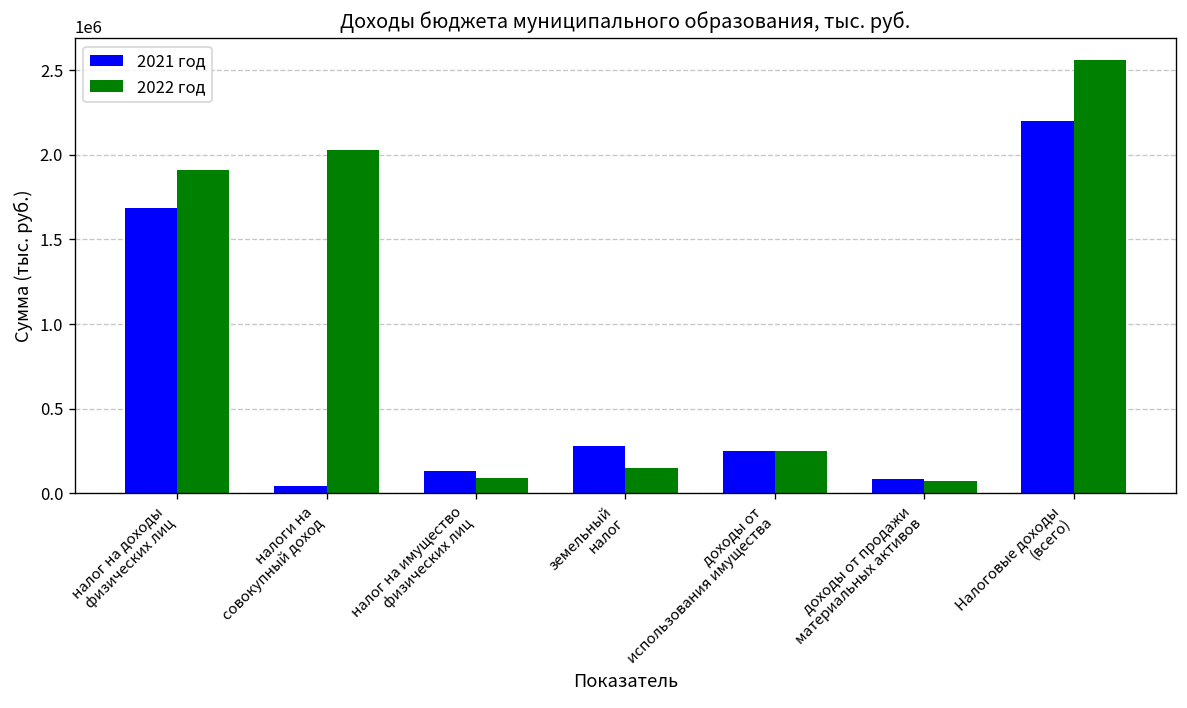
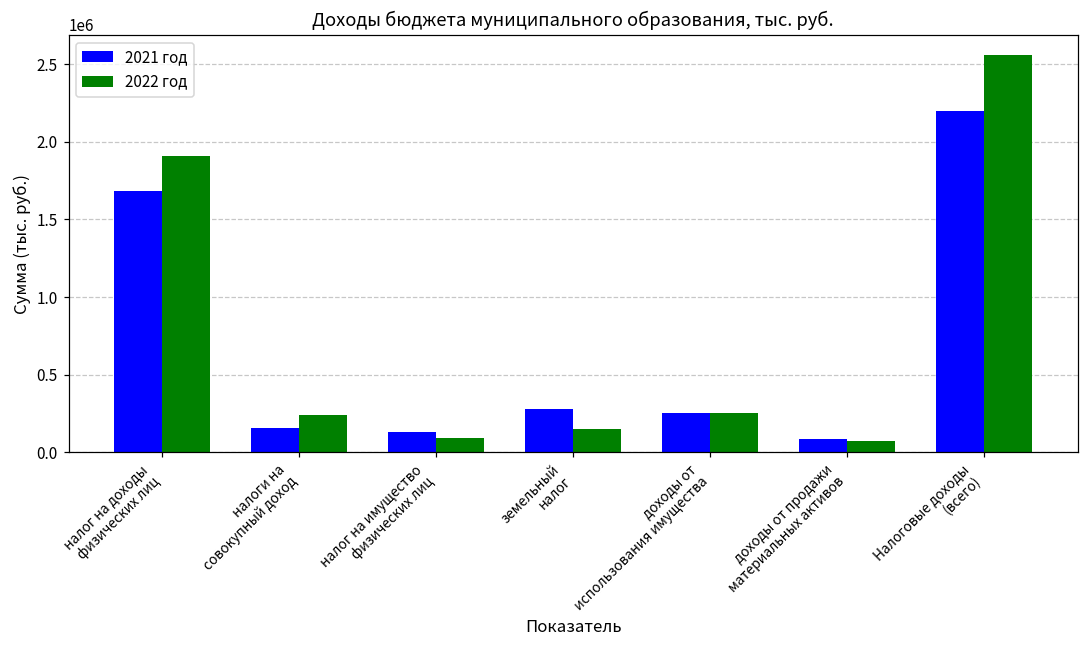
2021 год, налоги на совокупный доход: 40000 -> 160000
2022 год, налоги на совокупный доход: 2030000 -> 240000
